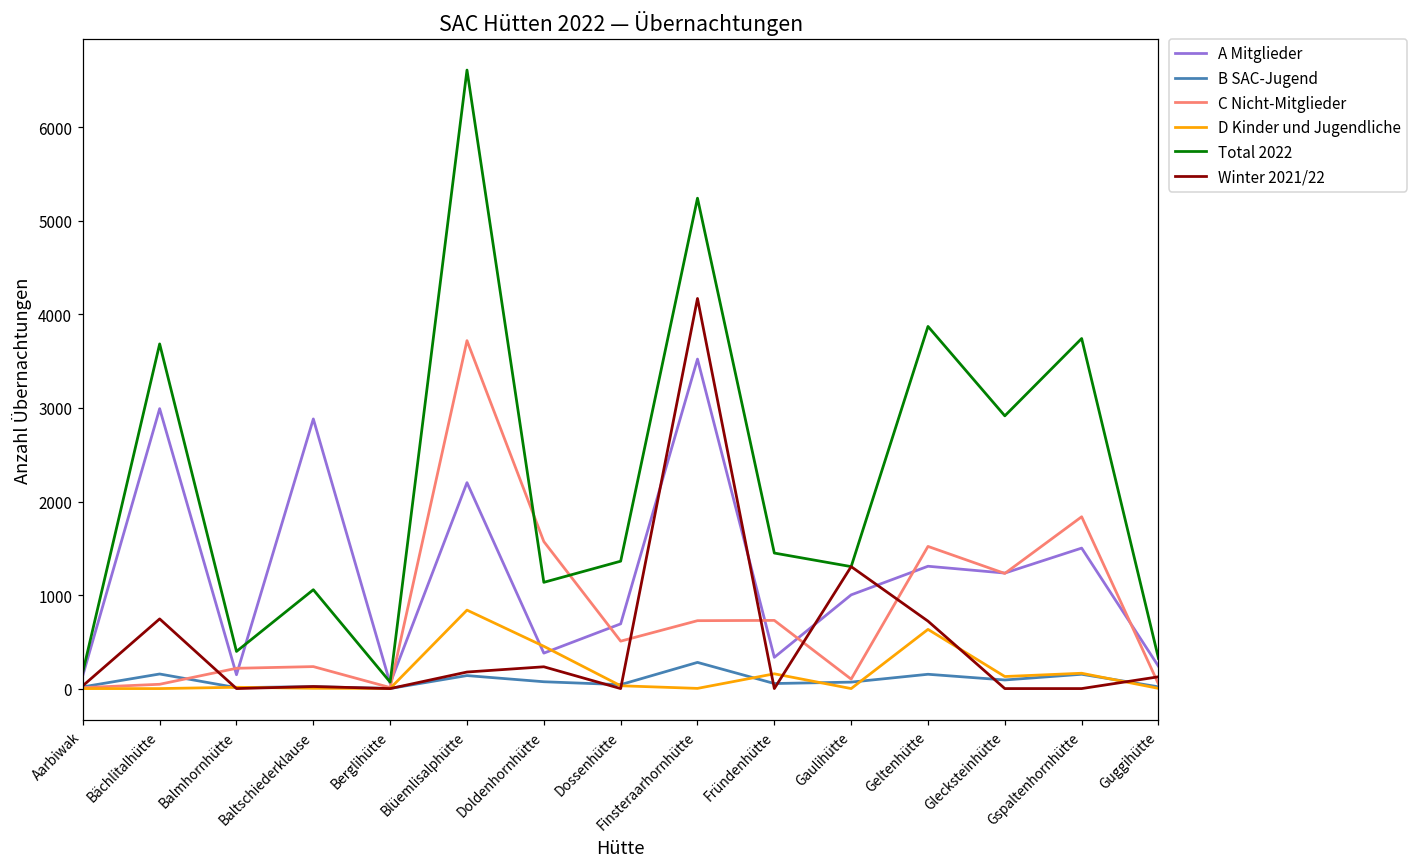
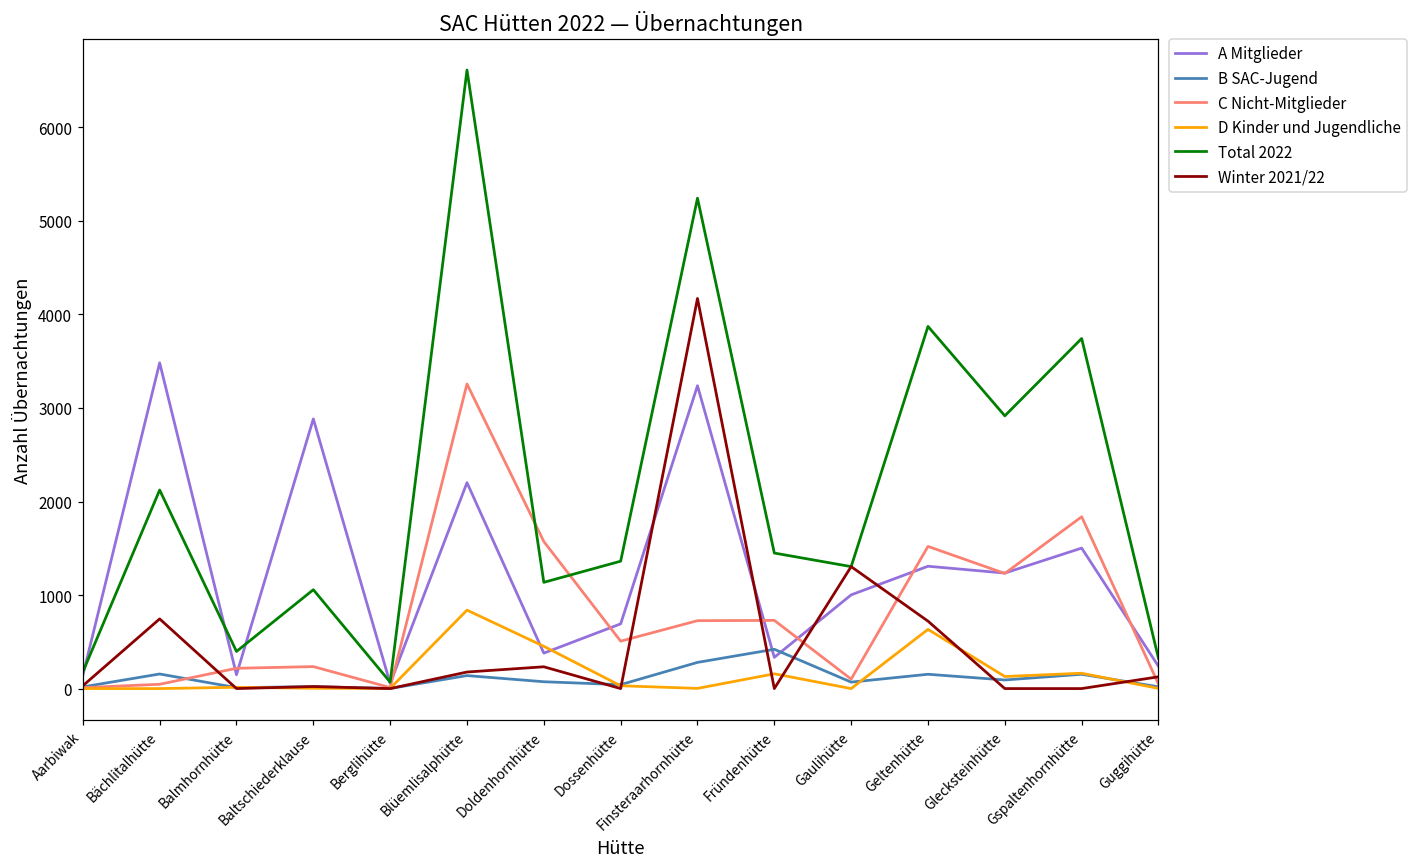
A Mitglieder, Bächlitalhütte: 3000 -> 3500
Total 2022, Bächlitalhütte: 3700 -> 2100
C Nicht-Mitglieder, Blüemlisalphütte: 3700 -> 3300
A Mitglieder, Finsteraarhornhütte: 3500 -> 3200
B SAC-Jugend, Fründenhütte: 100 -> 400
